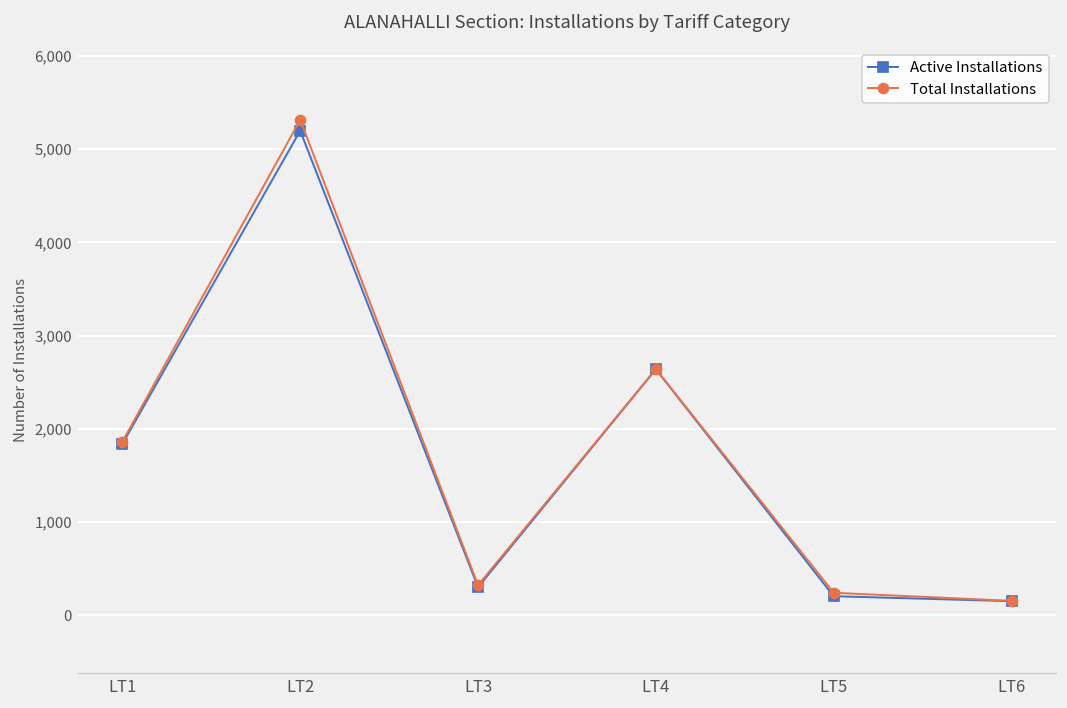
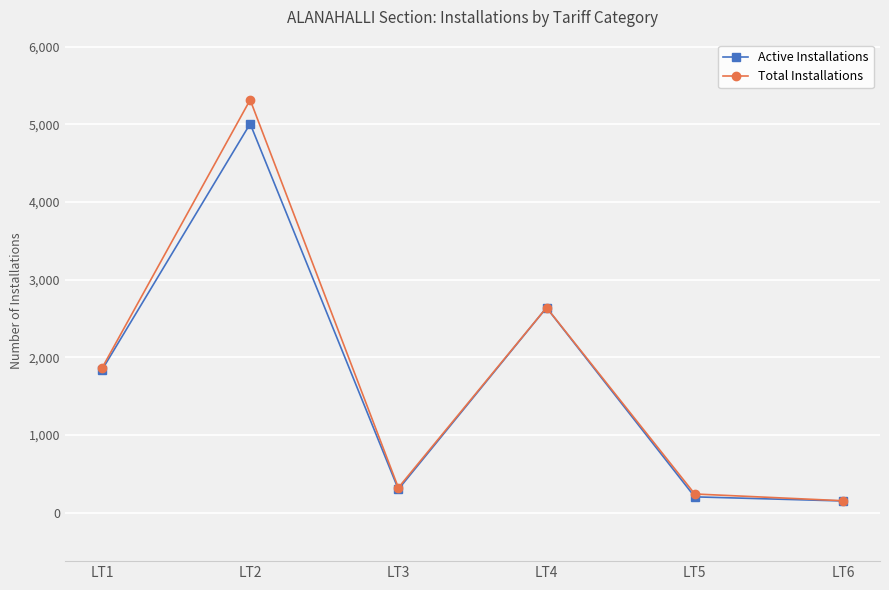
Active Installations, LT2: 5,200 -> 5,000
